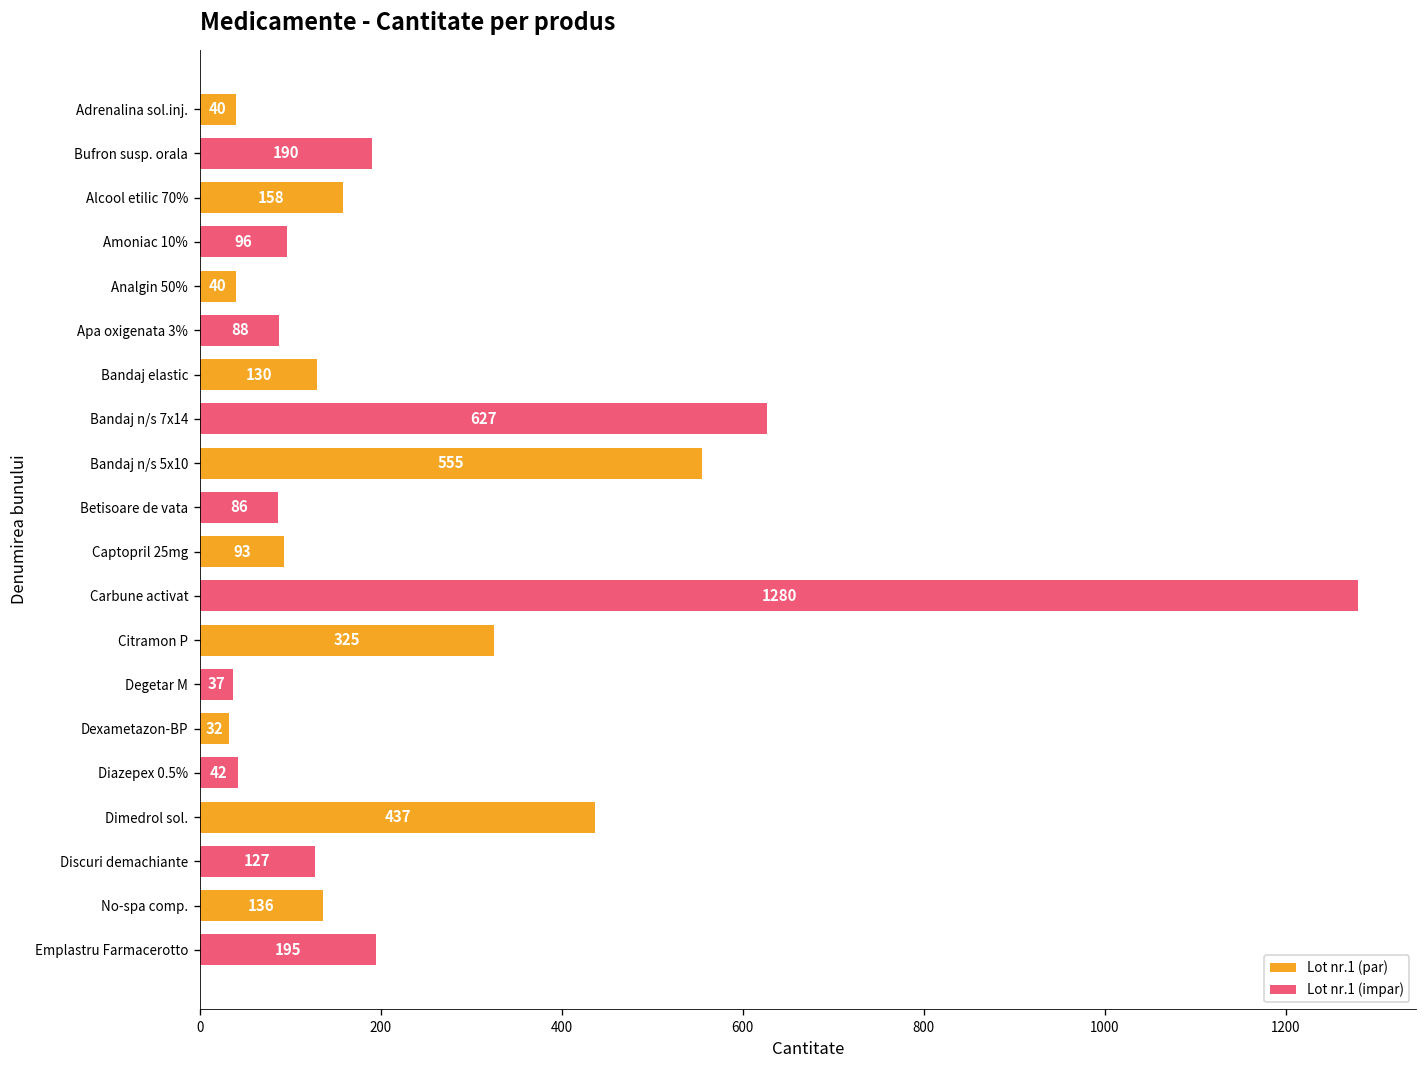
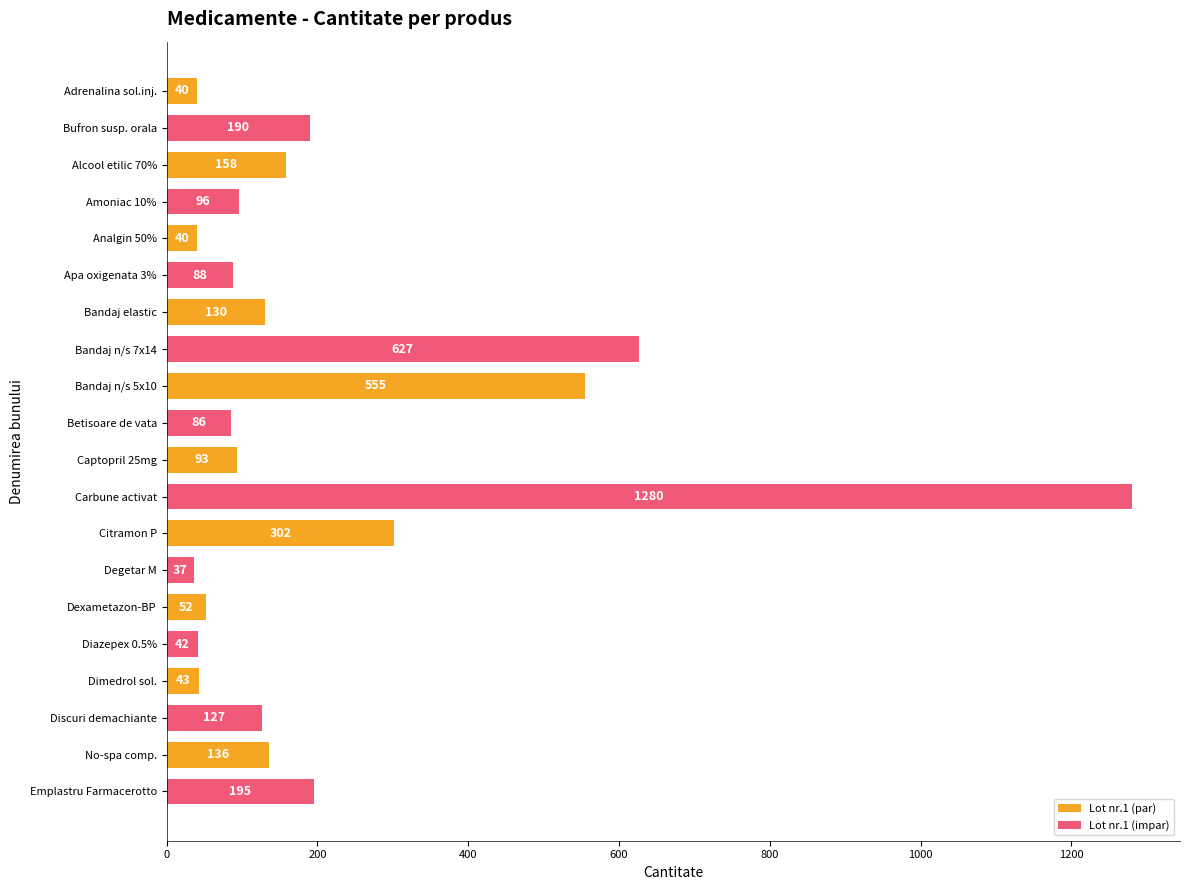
Citramon P: 325 -> 302
Dexametazon-BP: 32 -> 52
Dimedrol sol.: 437 -> 43
